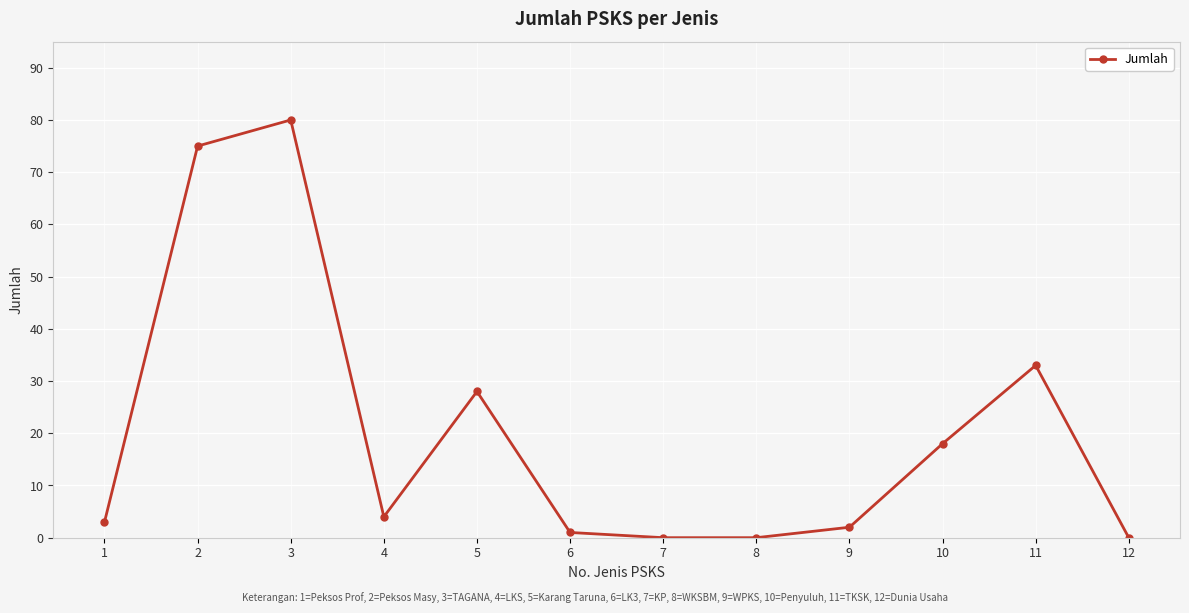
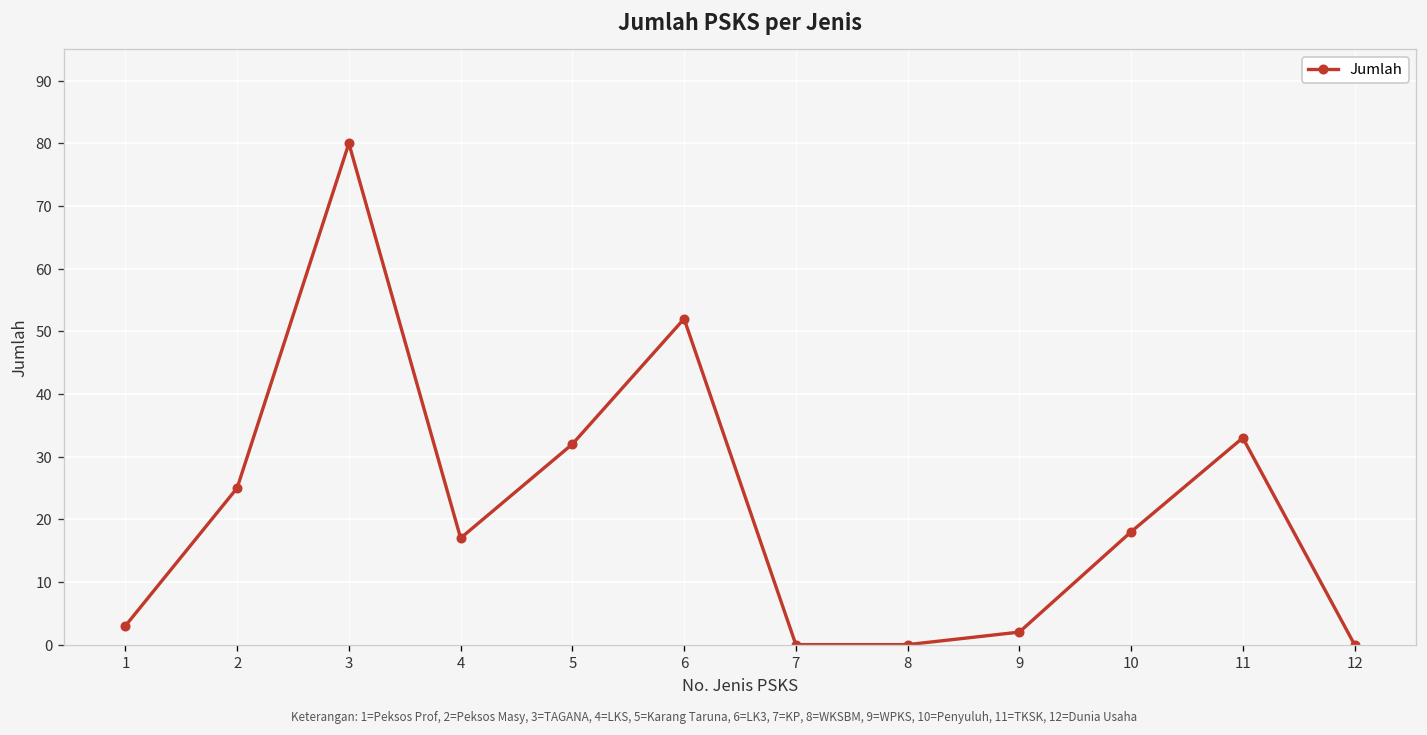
2: 75 -> 25
4: 4 -> 17
5: 28 -> 32
6: 1 -> 52
